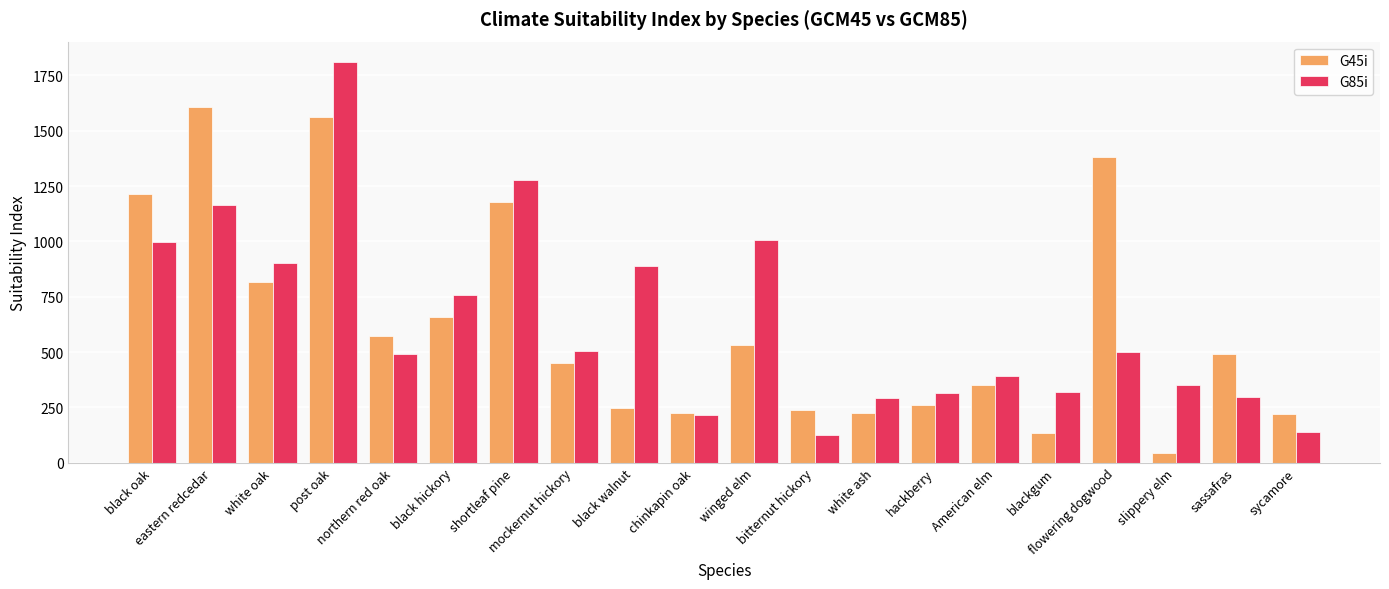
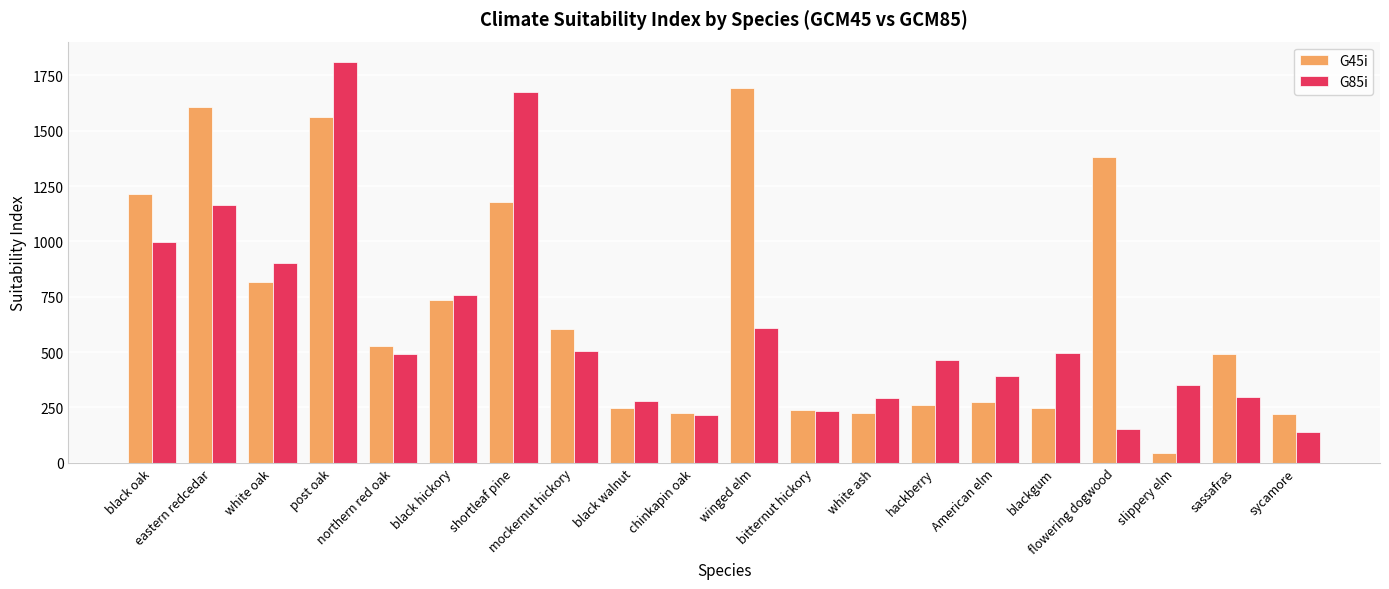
G45i, northern red oak: 570 -> 530
G45i, black hickory: 660 -> 730
G85i, shortleaf pine: 1280 -> 1670
G45i, mockernut hickory: 450 -> 610
G85i, black walnut: 890 -> 280
G45i, winged elm: 530 -> 1690
G85i, winged elm: 1010 -> 610
G85i, bitternut hickory: 120 -> 240
G85i, hackberry: 310 -> 470
G45i, American elm: 350 -> 270
G45i, blackgum: 140 -> 250
G85i, blackgum: 320 -> 490
G85i, flowering dogwood: 500 -> 150
